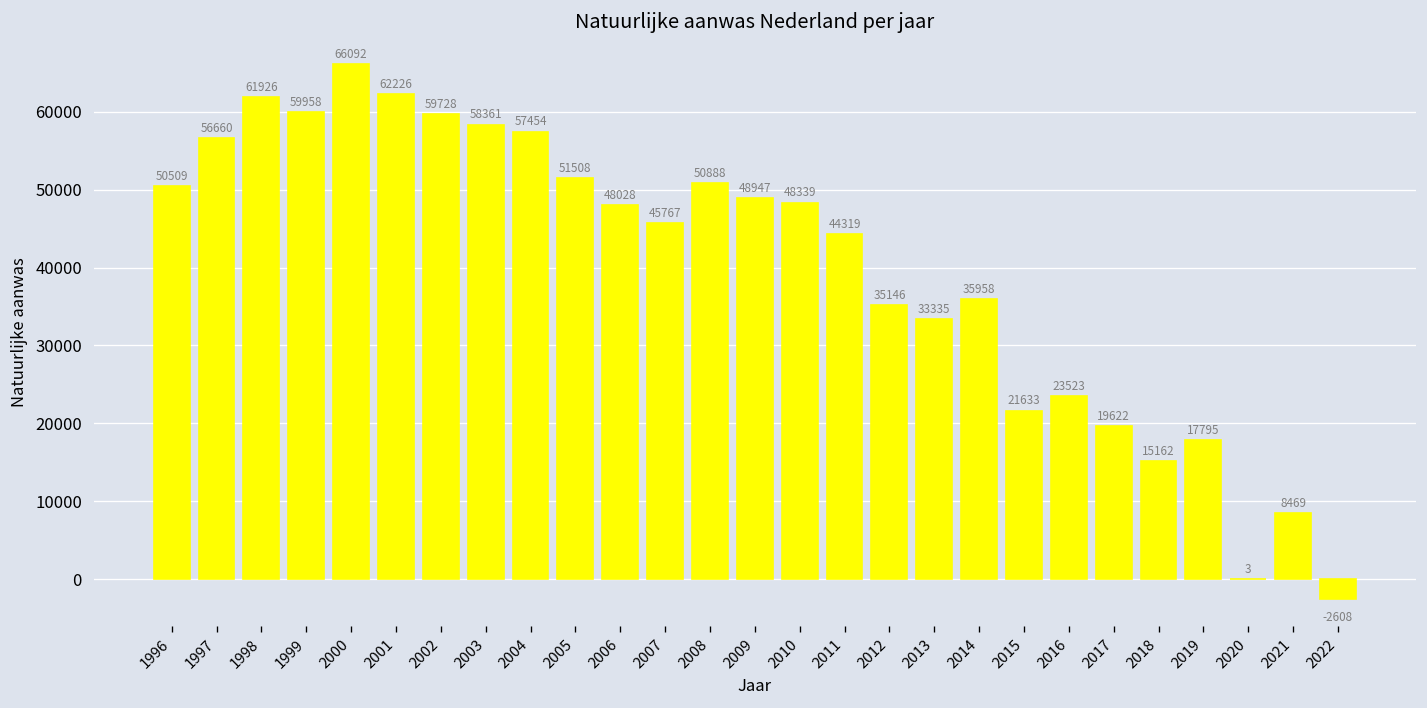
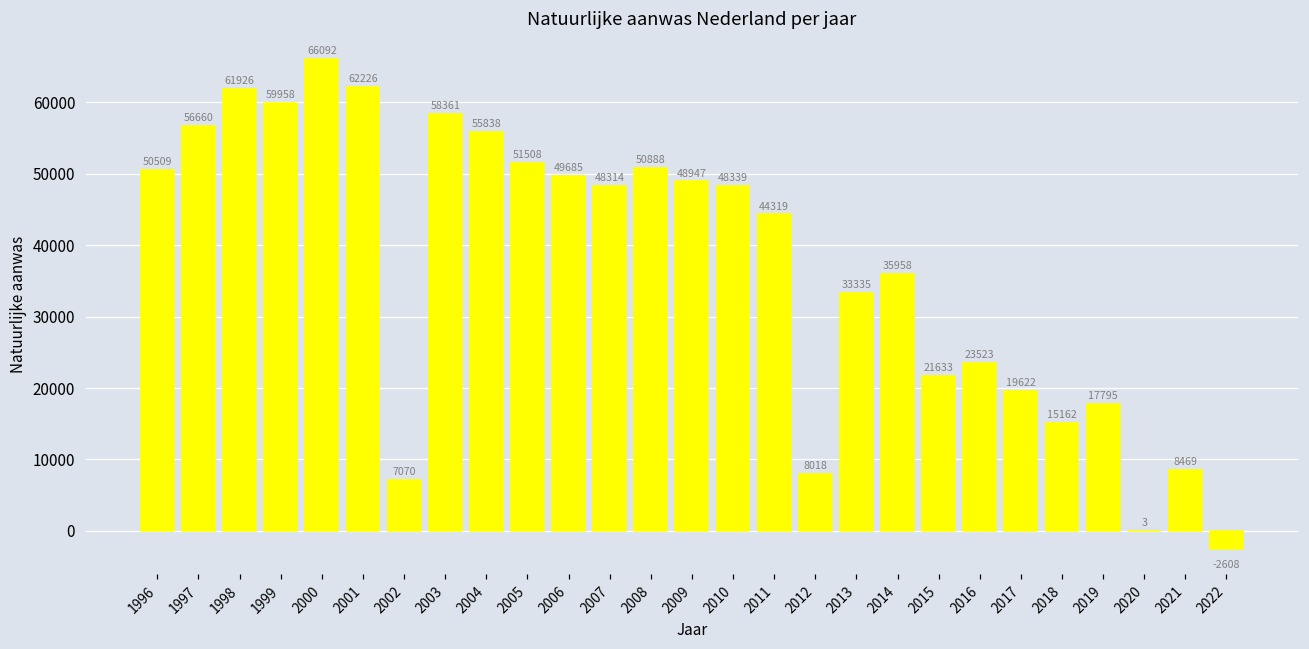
2002: 59728 -> 7070
2004: 57454 -> 55838
2006: 48028 -> 49685
2007: 45767 -> 48314
2012: 35146 -> 8018
